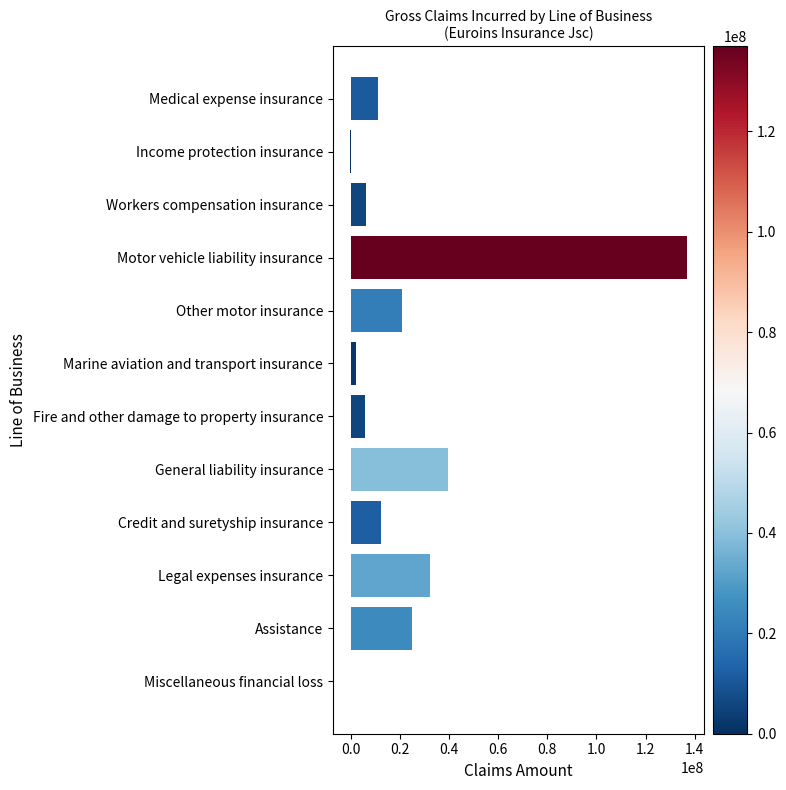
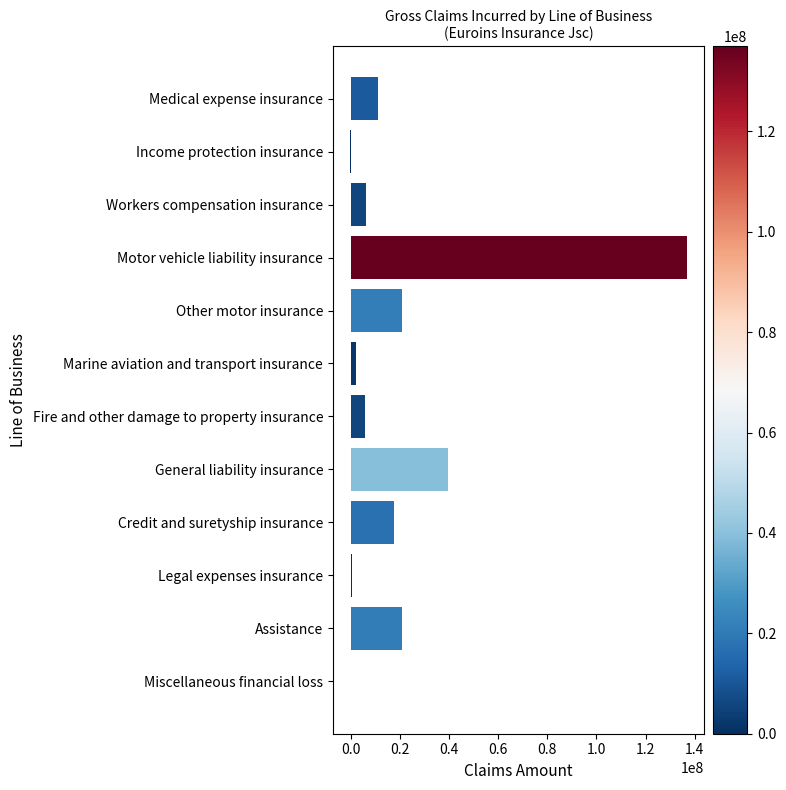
Credit and suretyship insurance: 12000000 -> 17000000
Legal expenses insurance: 32000000 -> 0
Assistance: 25000000 -> 21000000
